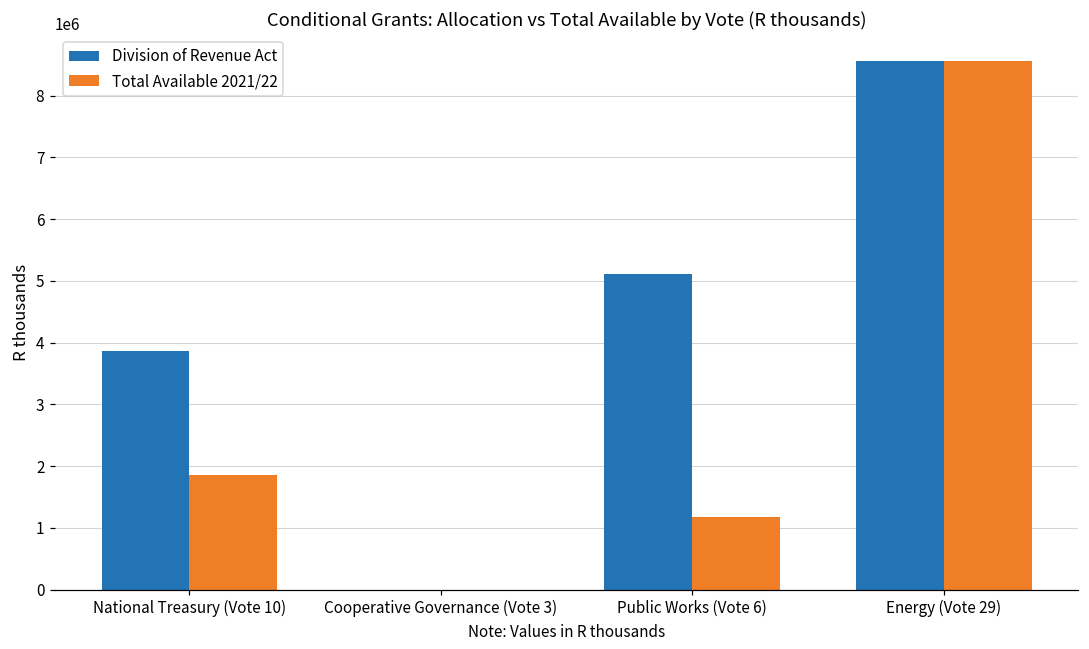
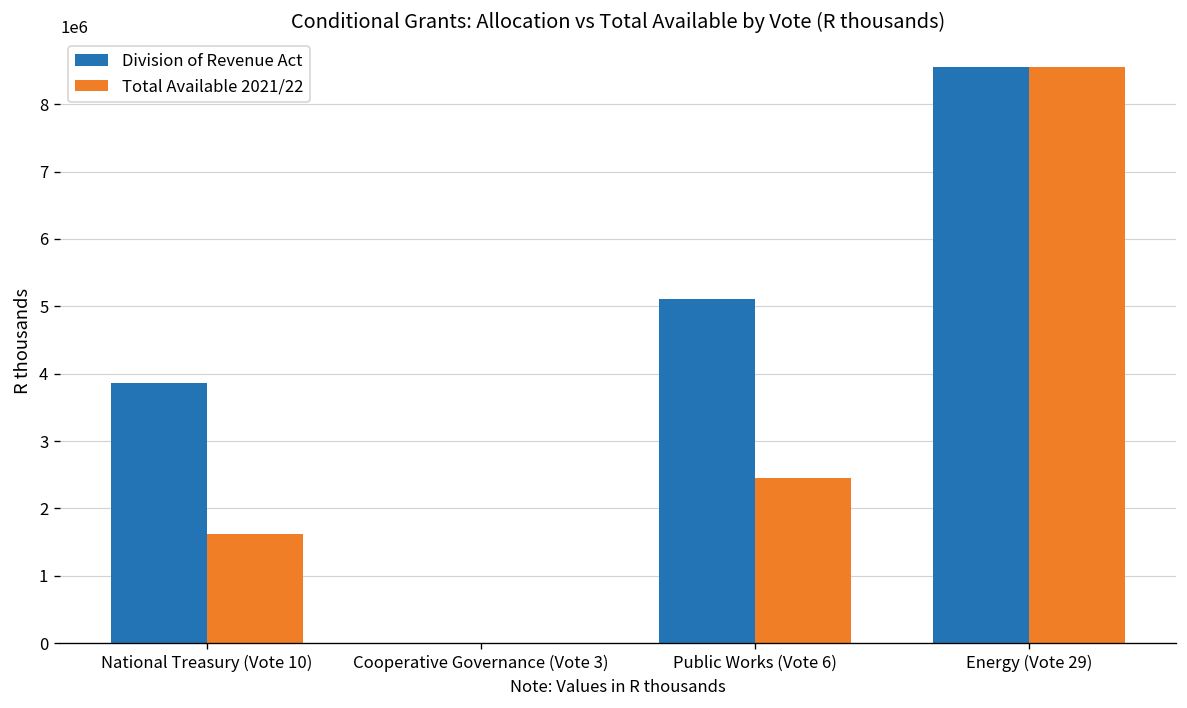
Total Available 2021/22, National Treasury (Vote 10): 1900000 -> 1600000
Total Available 2021/22, Public Works (Vote 6): 1200000 -> 2500000
